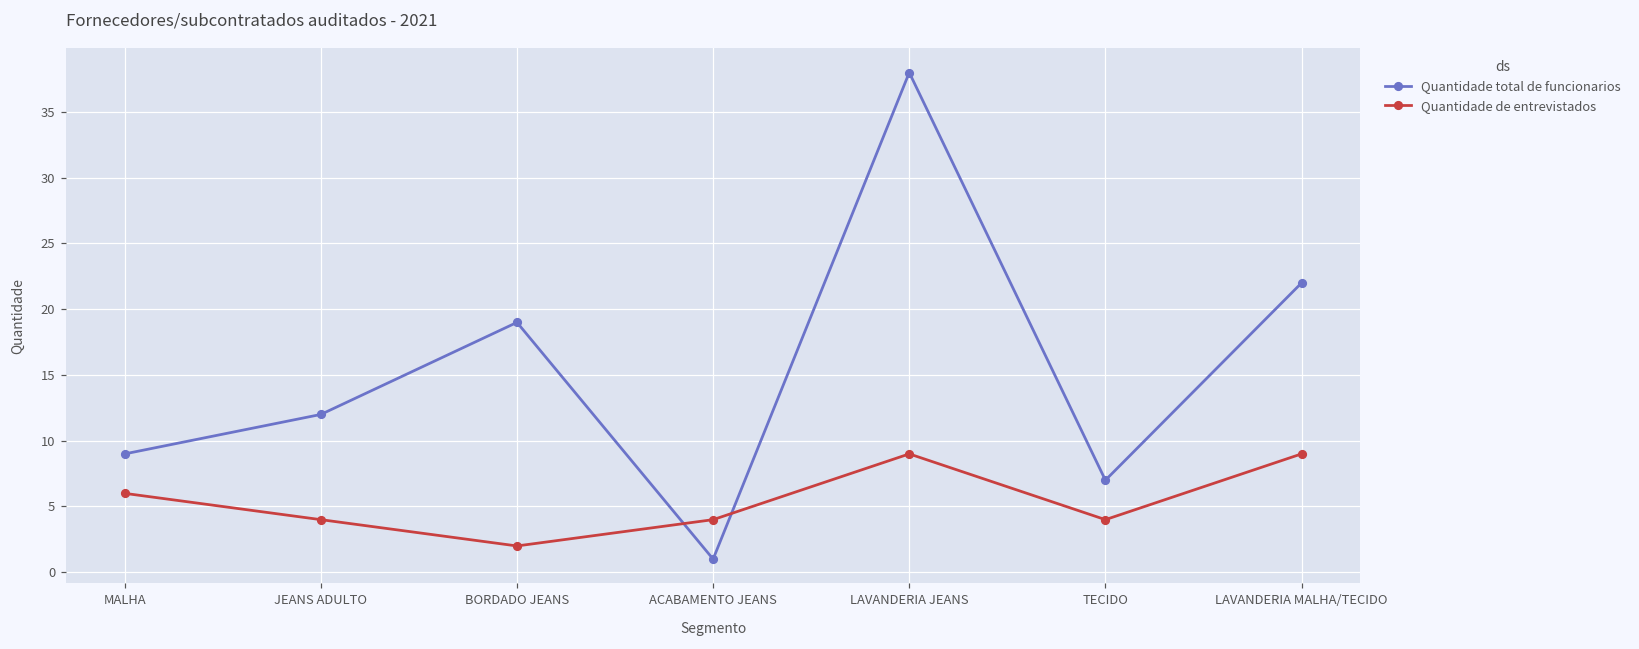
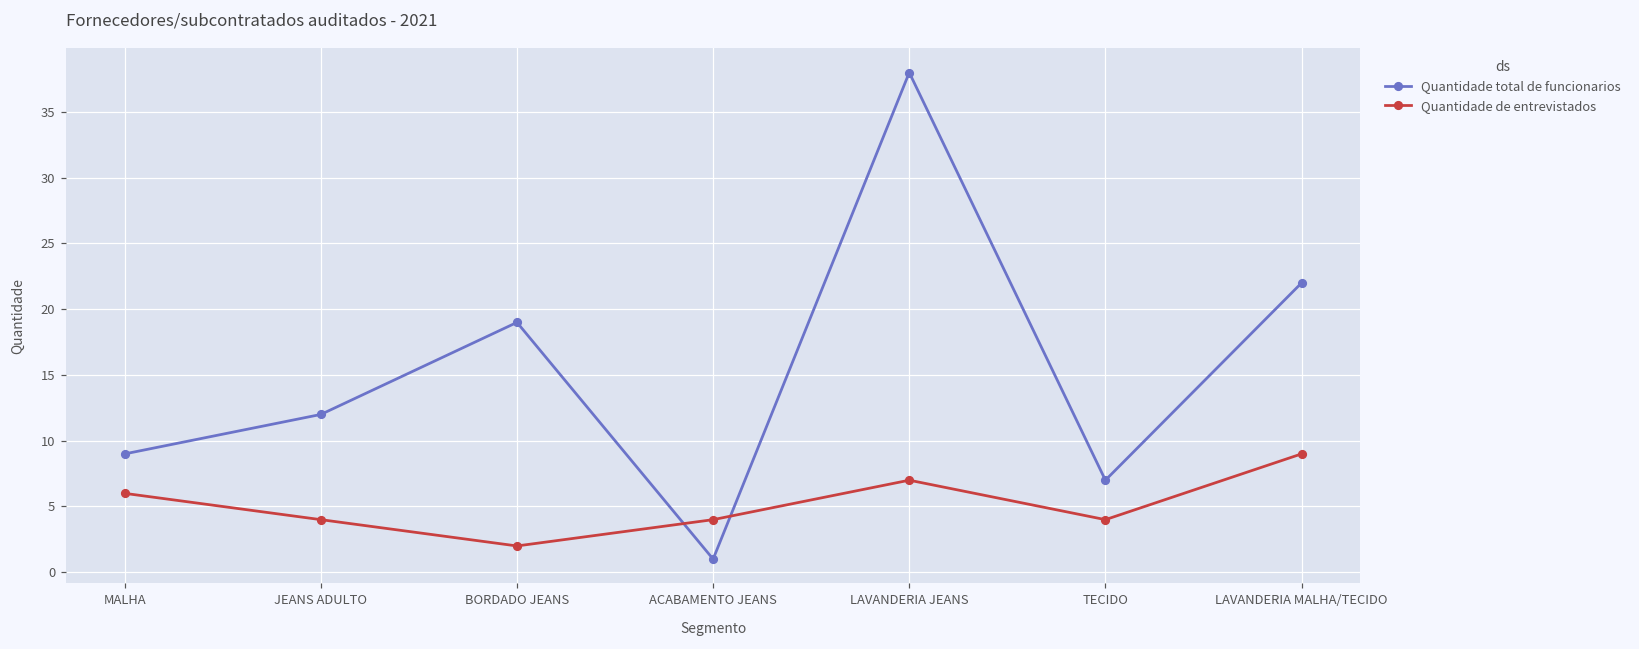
Quantidade de entrevistados, LAVANDERIA JEANS: 9 -> 7
